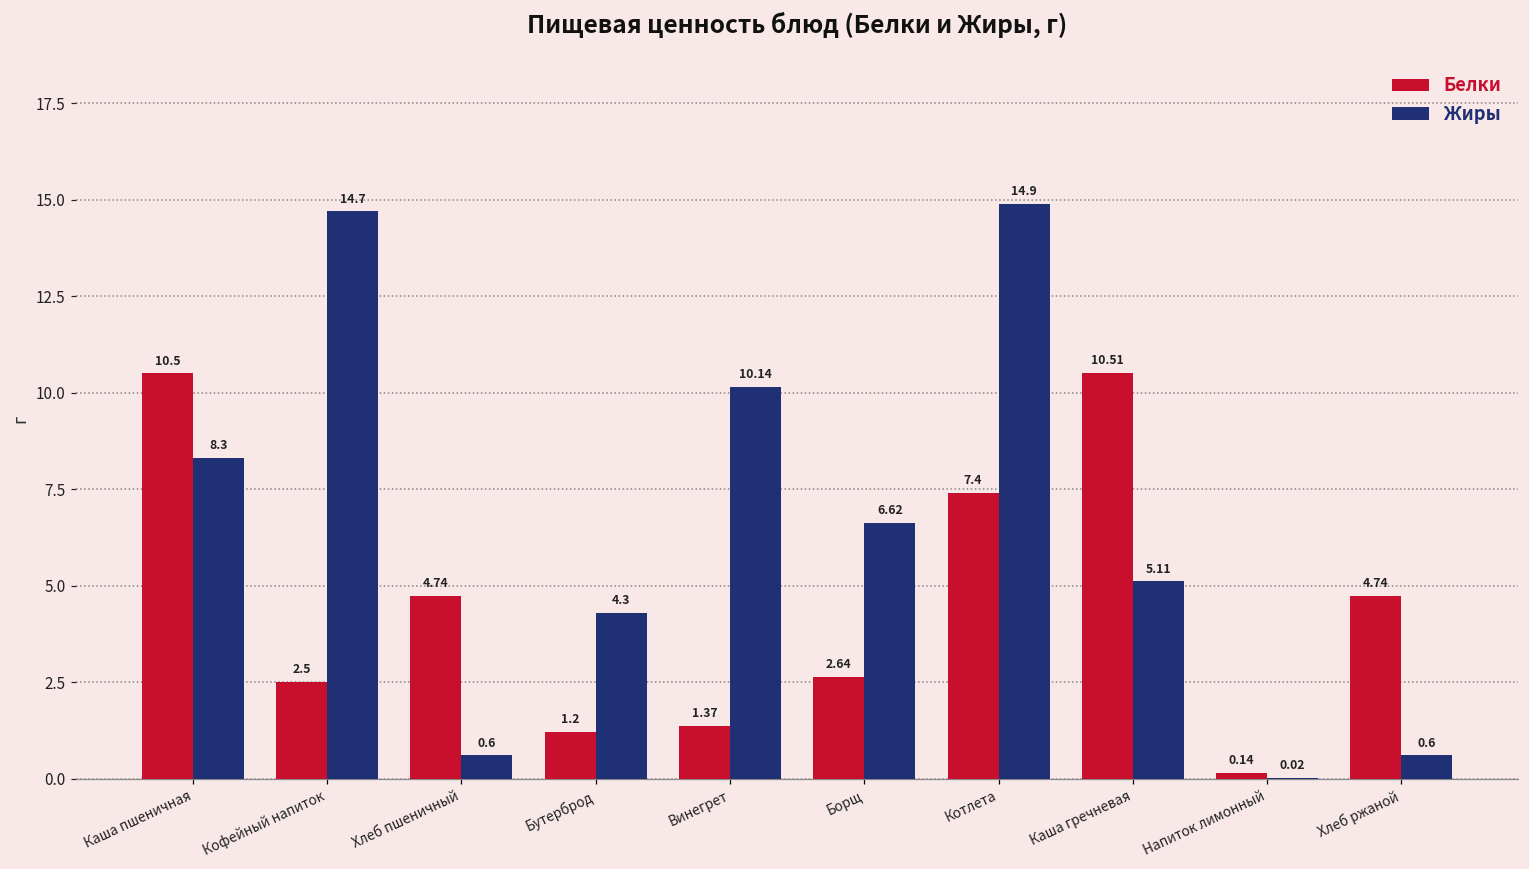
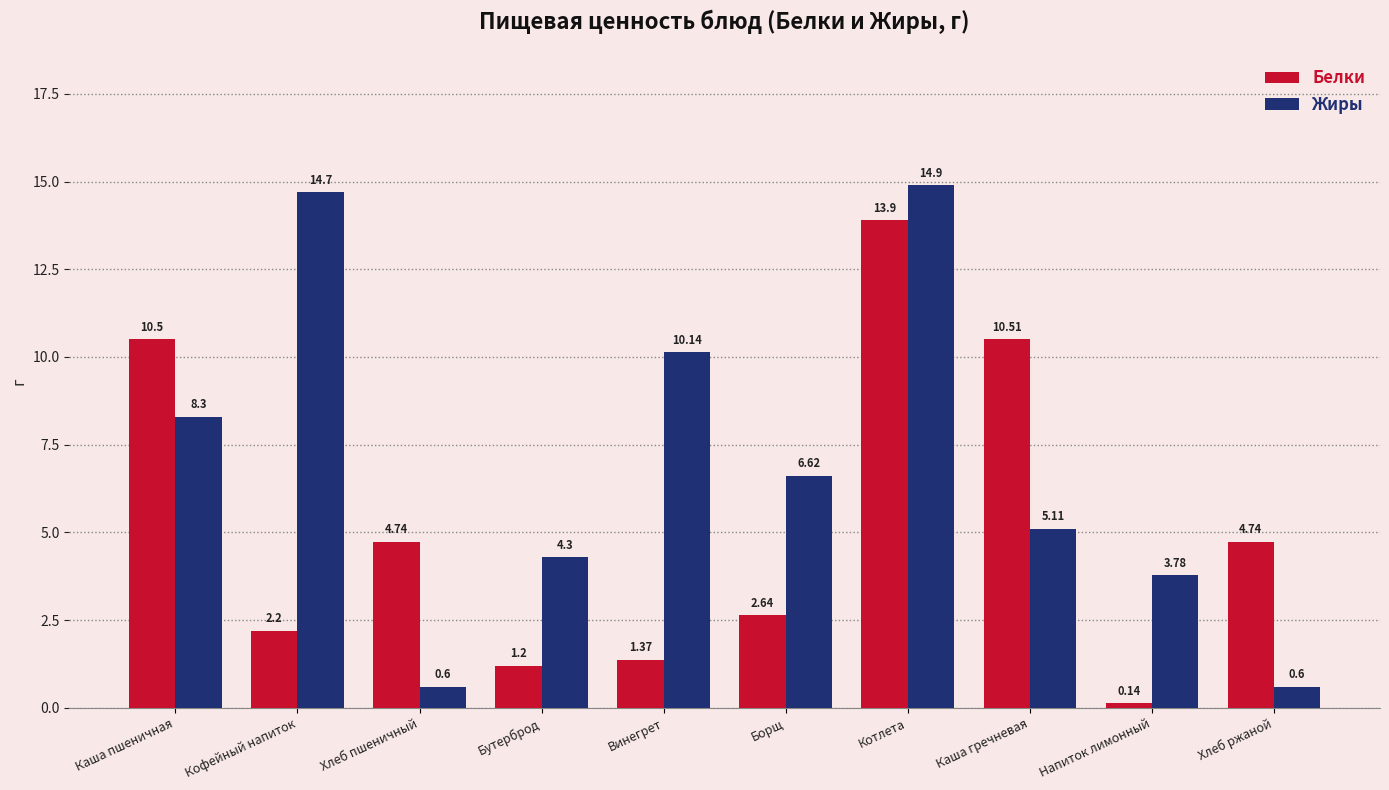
Белки, Кофейный напиток: 2.5 -> 2.2
Белки, Котлета: 7.4 -> 13.9
Жиры, Напиток лимонный: 0.02 -> 3.78
